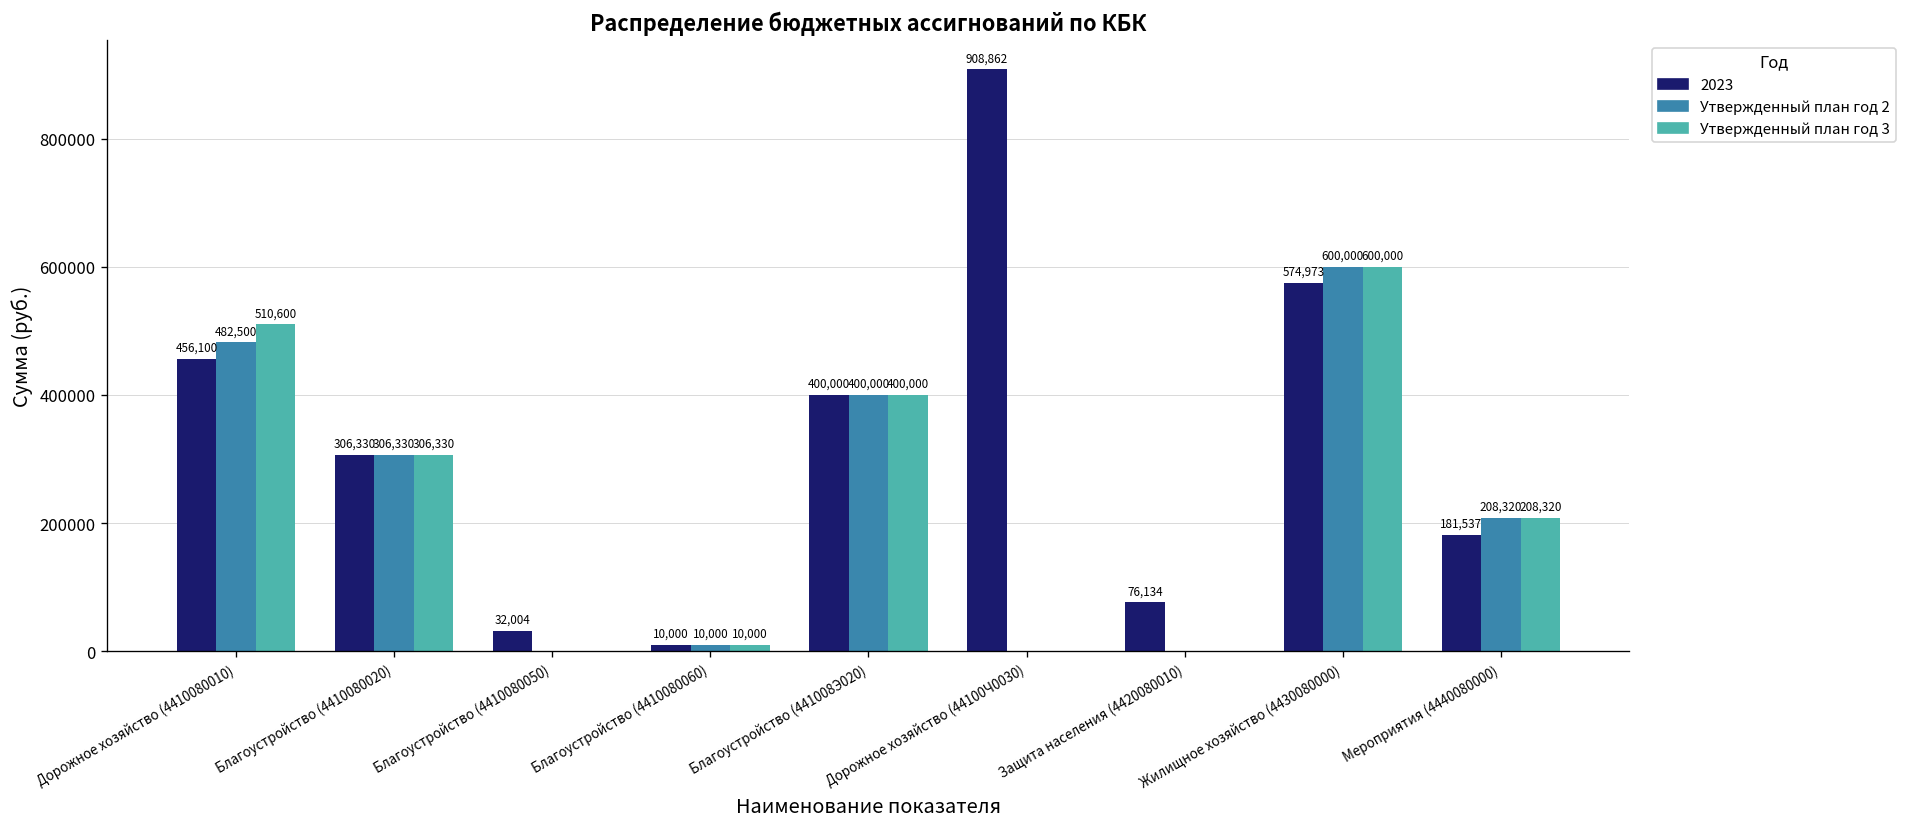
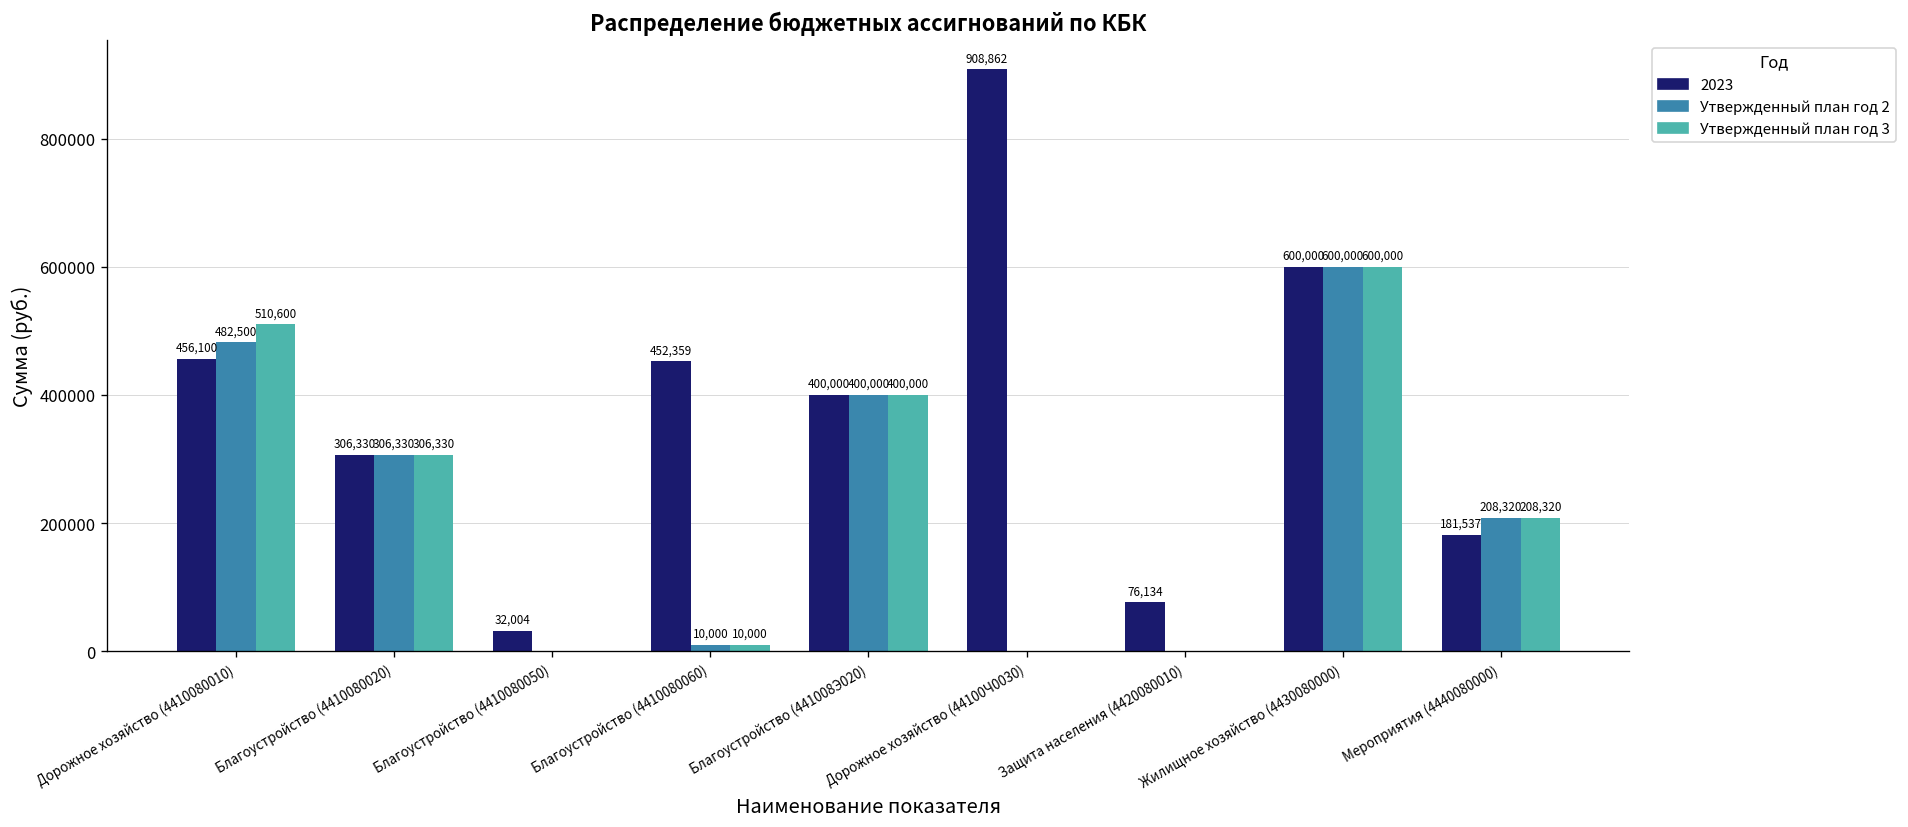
2023, Благоустройство (4410080060): 10,000 -> 452,359
2023, Жилищное хозяйство (4430080000): 574,973 -> 600,000
